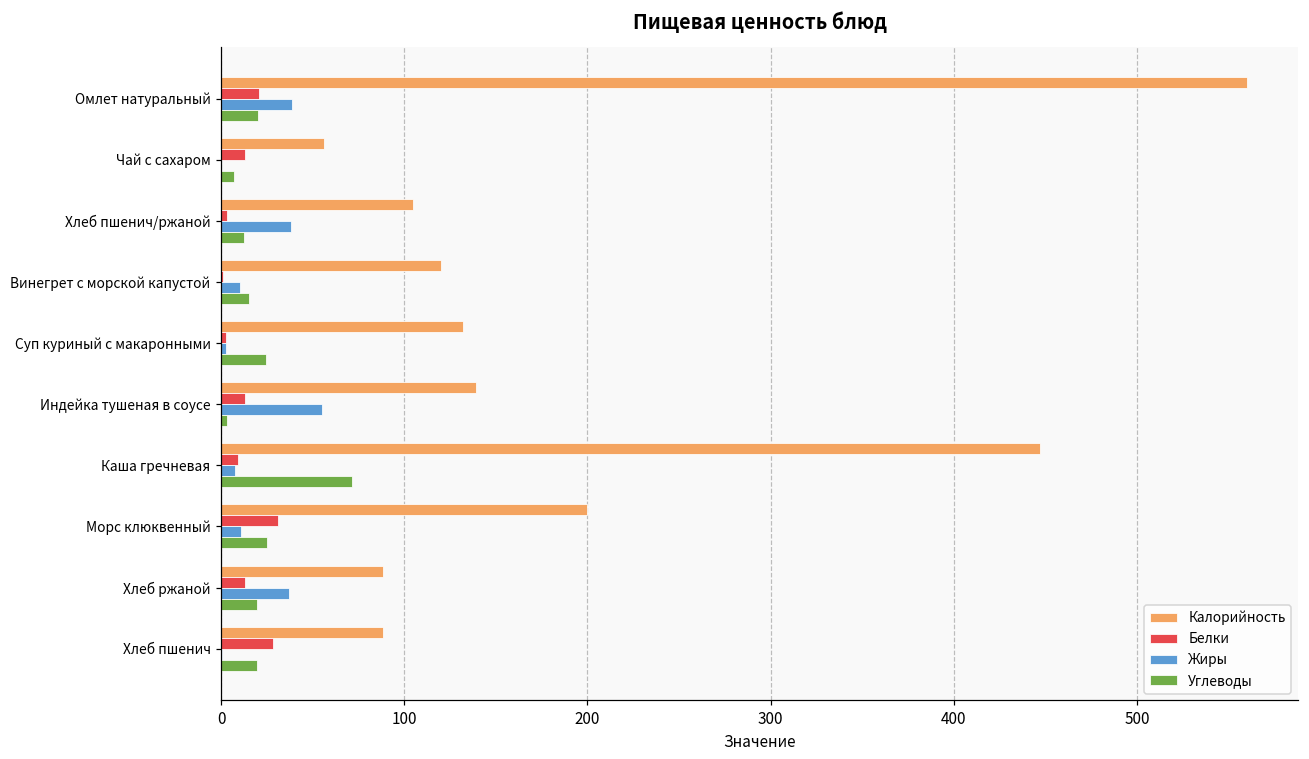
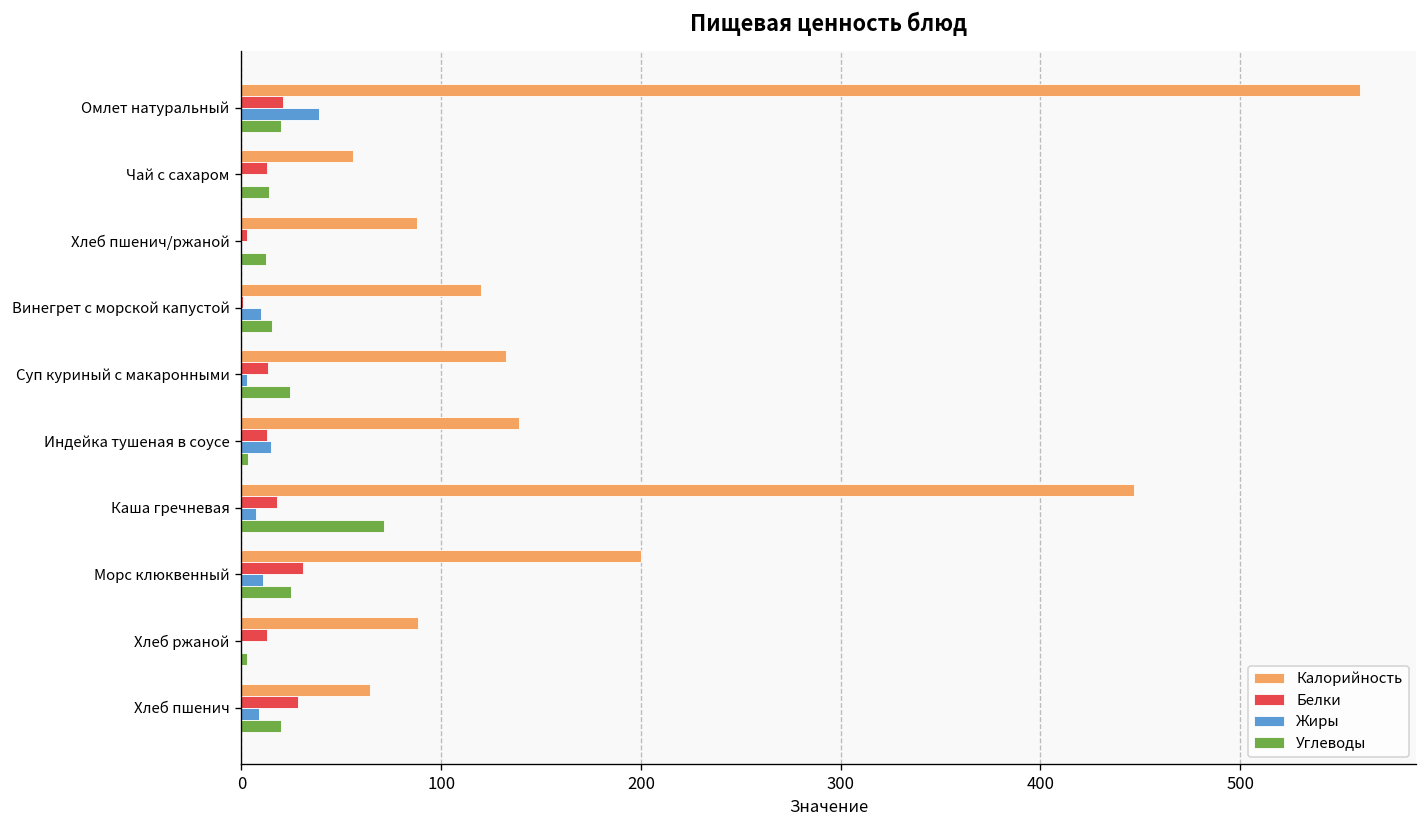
Углеводы, Чай с сахаром: 7 -> 14
Калорийность, Хлеб пшенич/ржаной: 105 -> 88
Жиры, Хлеб пшенич/ржаной: 38 -> 0
Белки, Суп куриный с макаронными: 2 -> 13
Жиры, Индейка тушеная в соусе: 55 -> 15
Белки, Каша гречневая: 9 -> 18
Жиры, Хлеб ржаной: 37 -> 0
Углеводы, Хлеб ржаной: 20 -> 3
Калорийность, Хлеб пшенич: 88 -> 65
Жиры, Хлеб пшенич: 0 -> 9
